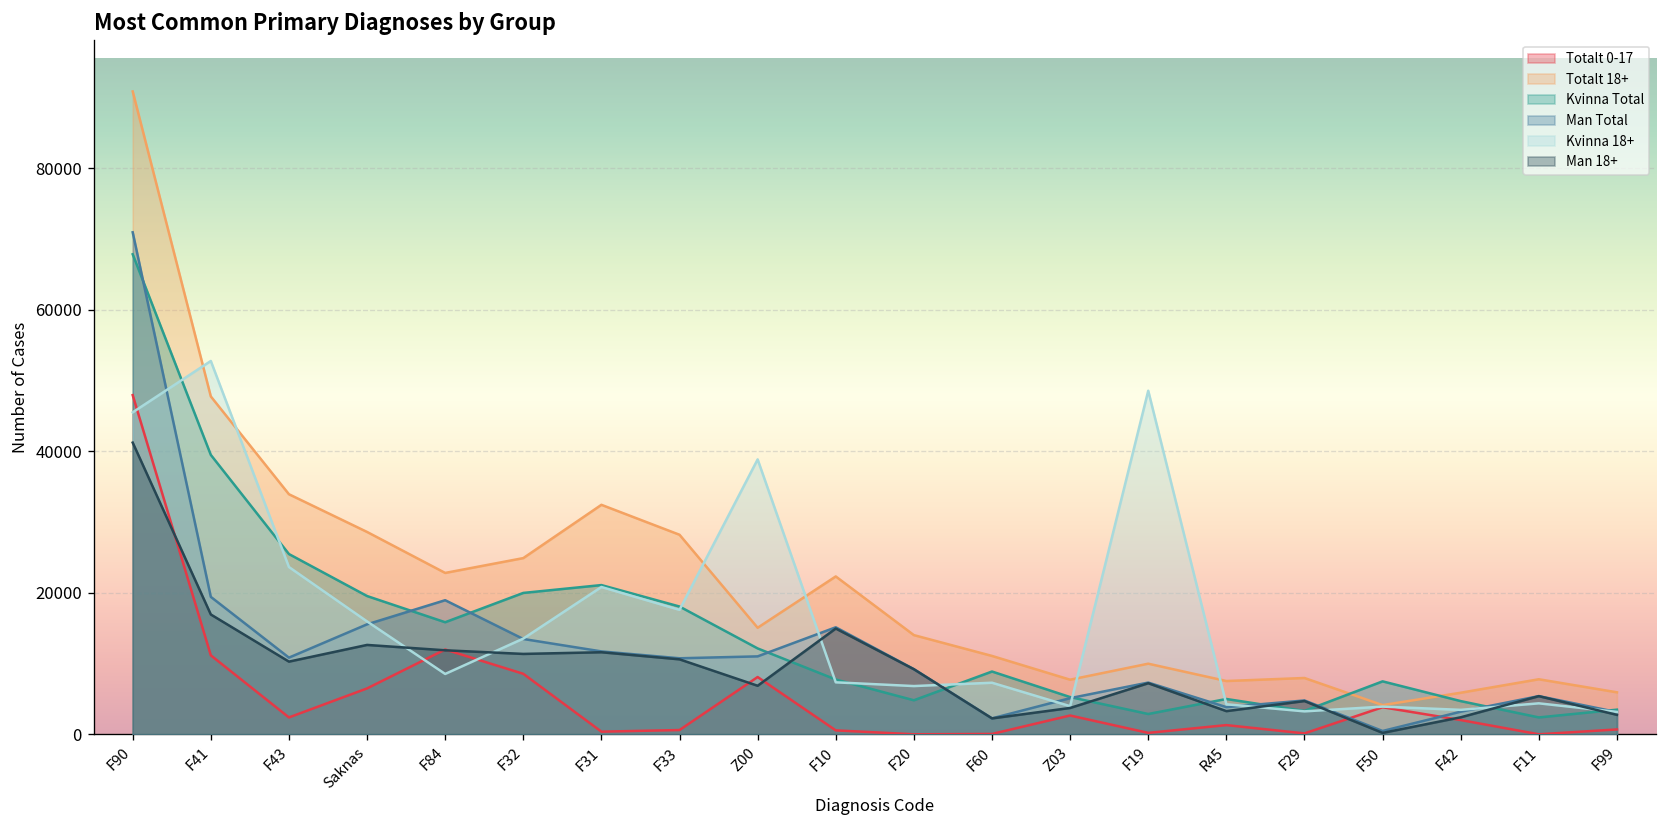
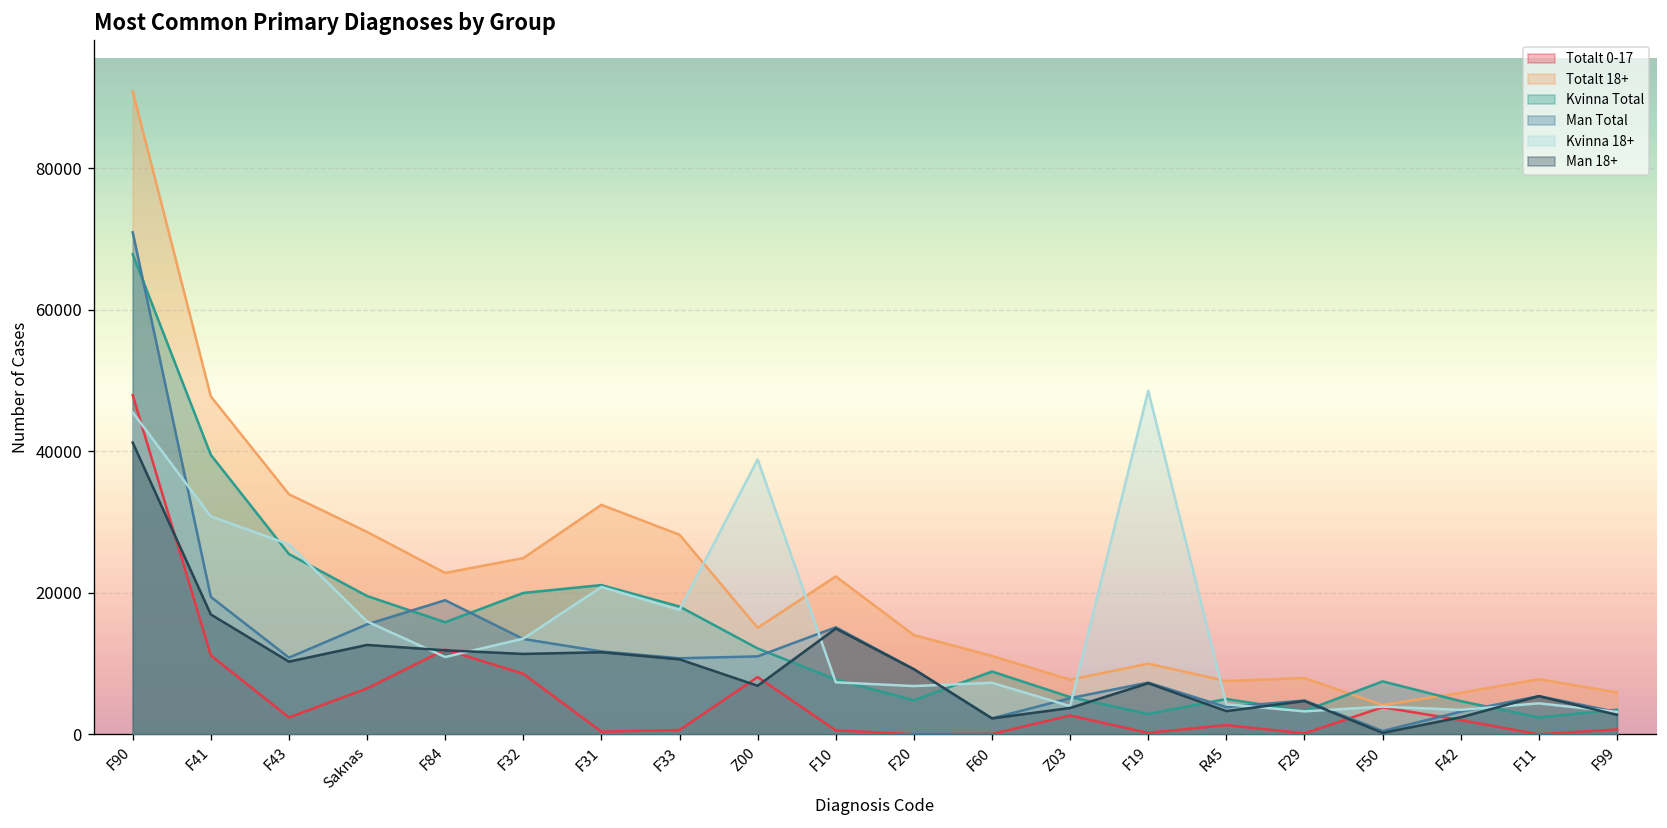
Kvinna 18+, F41: 53000 -> 31000
Kvinna 18+, F43: 24000 -> 27000
Kvinna 18+, F84: 9000 -> 11000
